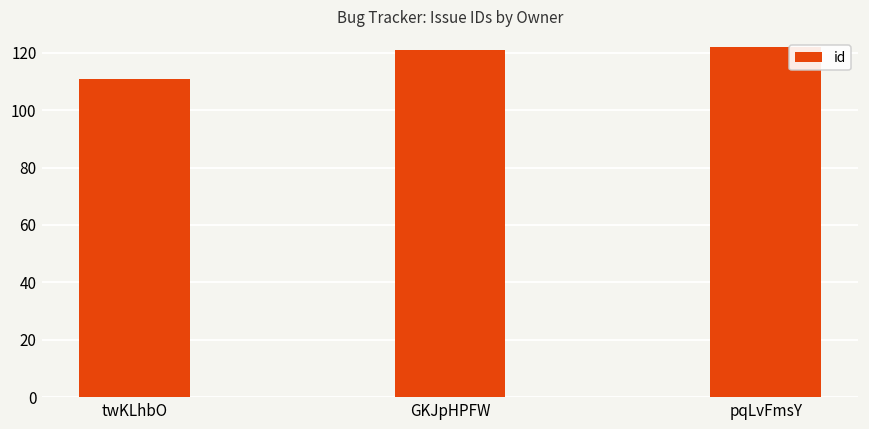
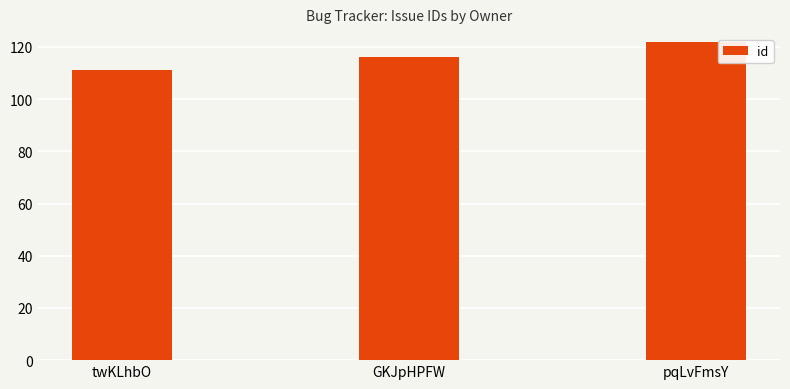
GKJpHPFW: 121 -> 116
